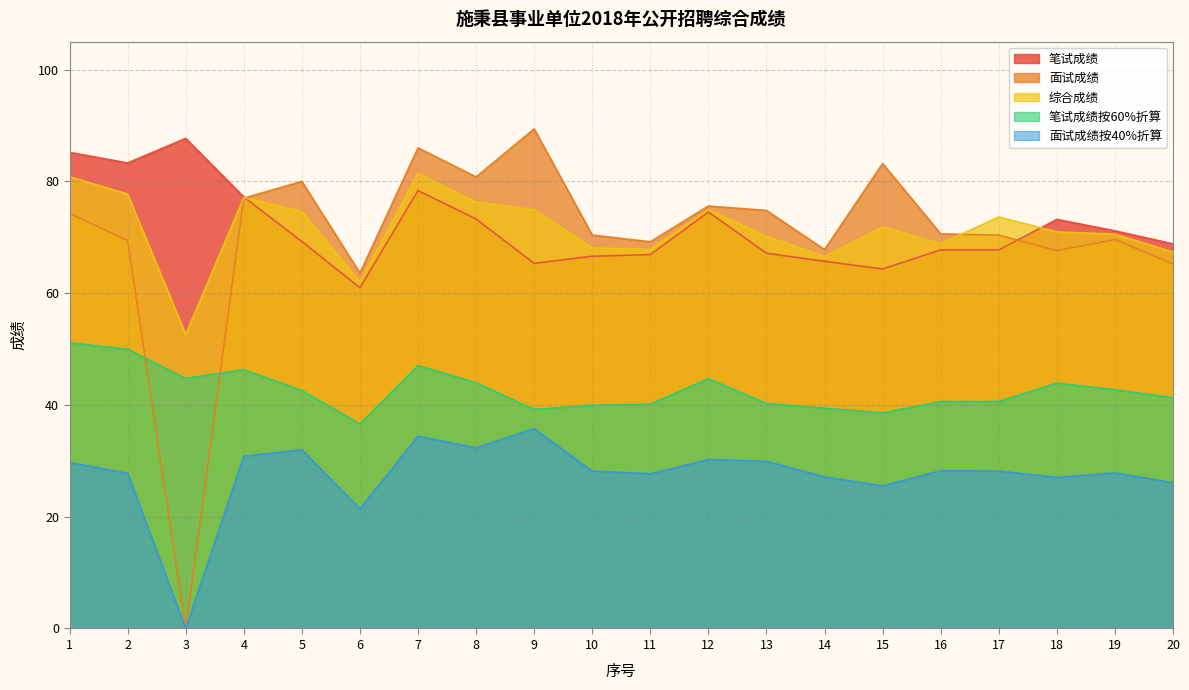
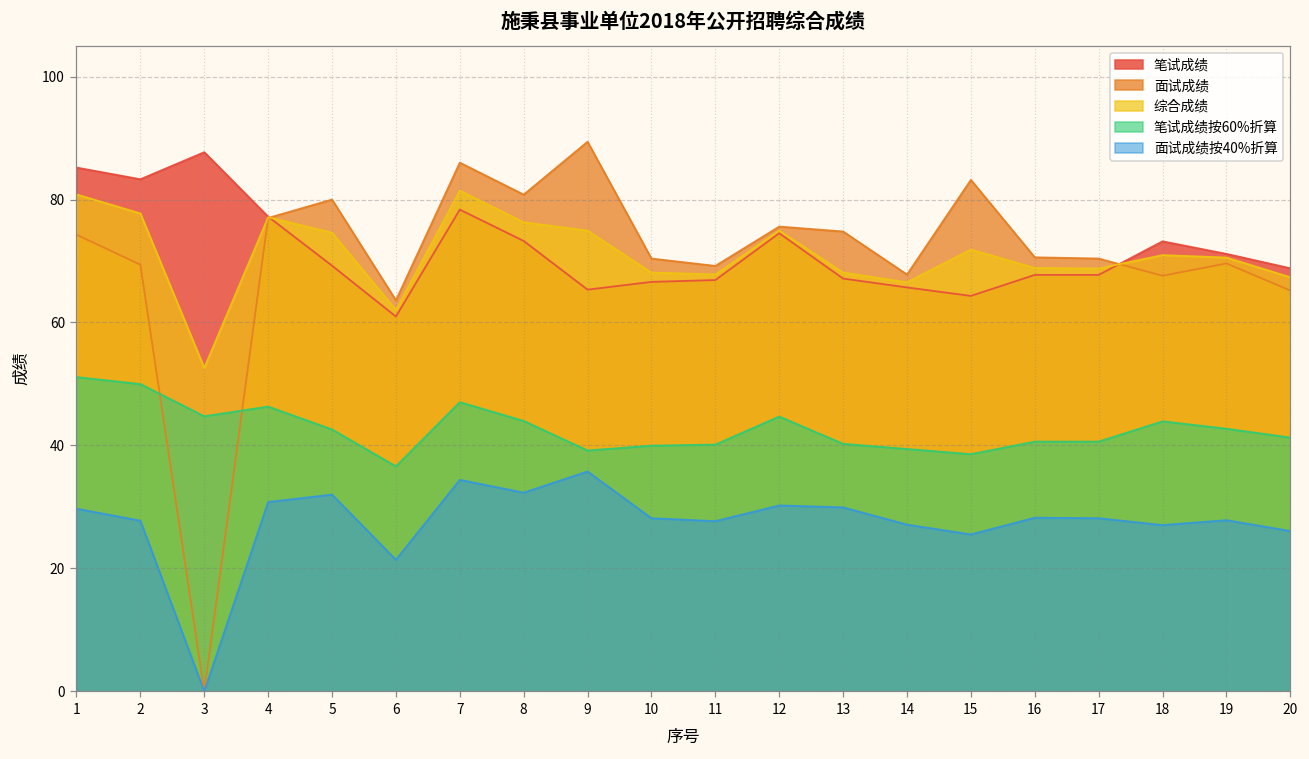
综合成绩, 13: 70 -> 68
综合成绩, 17: 74 -> 69
